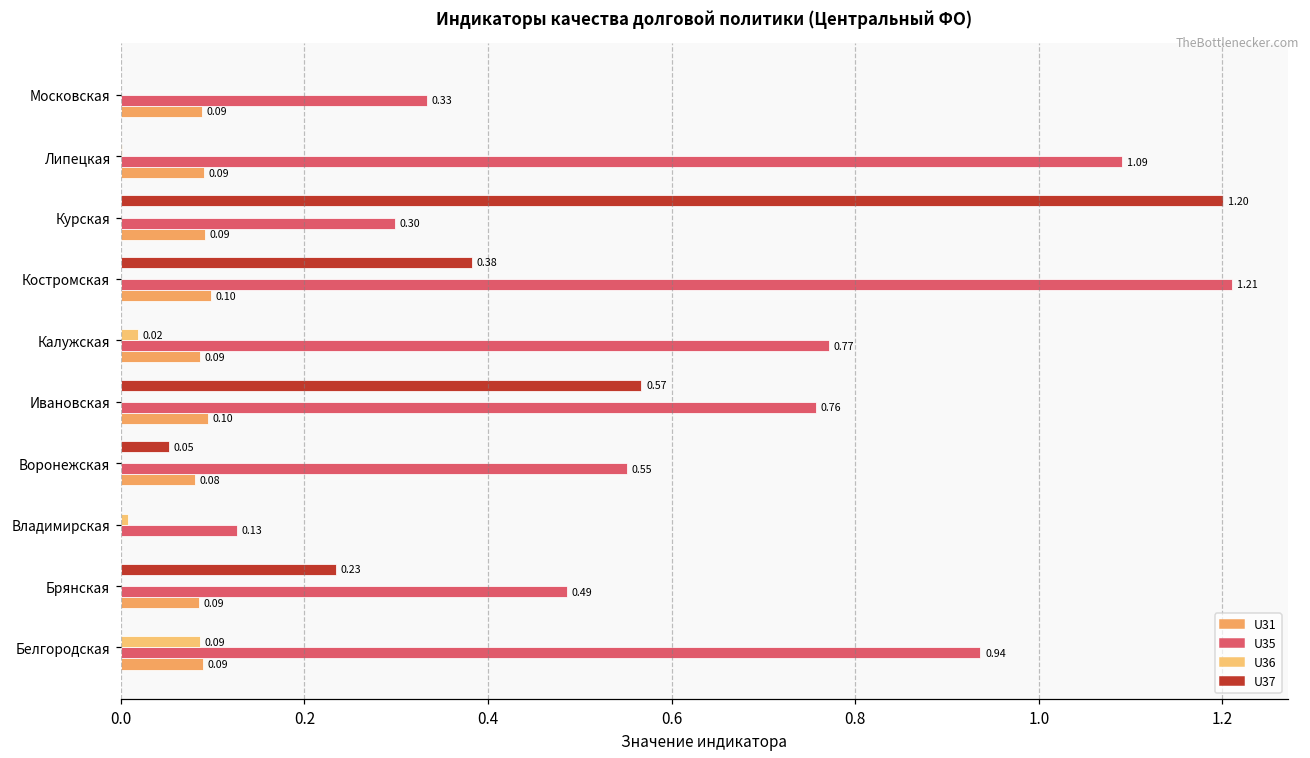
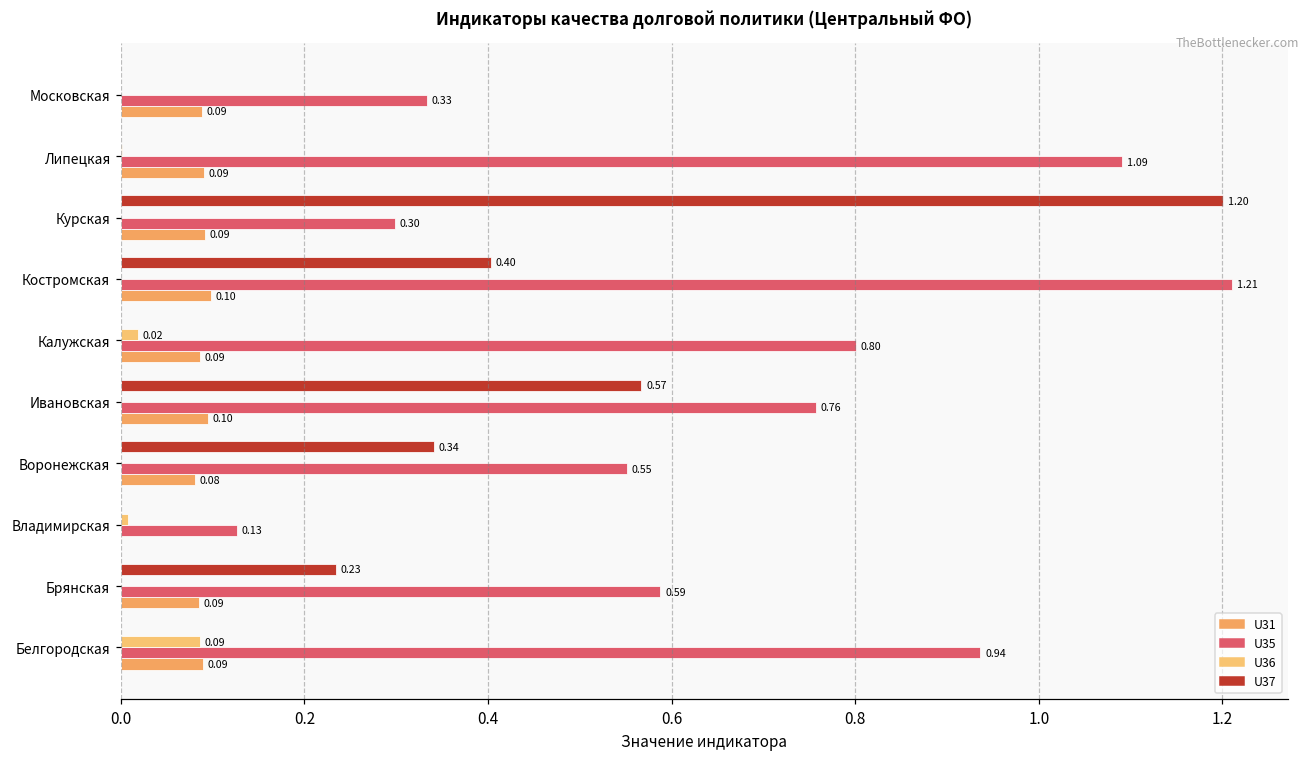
U37, Костромская: 0.38 -> 0.40
U35, Калужская: 0.77 -> 0.80
U37, Воронежская: 0.05 -> 0.34
U35, Брянская: 0.49 -> 0.59
